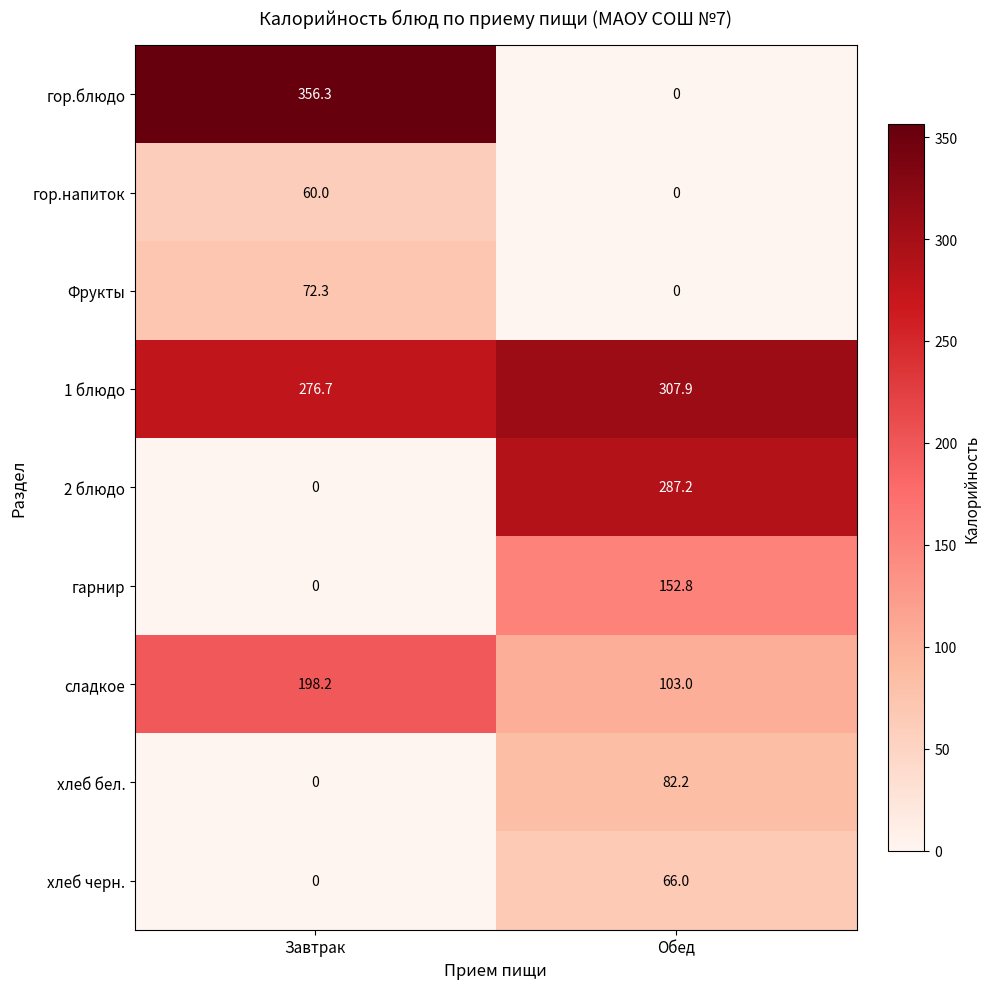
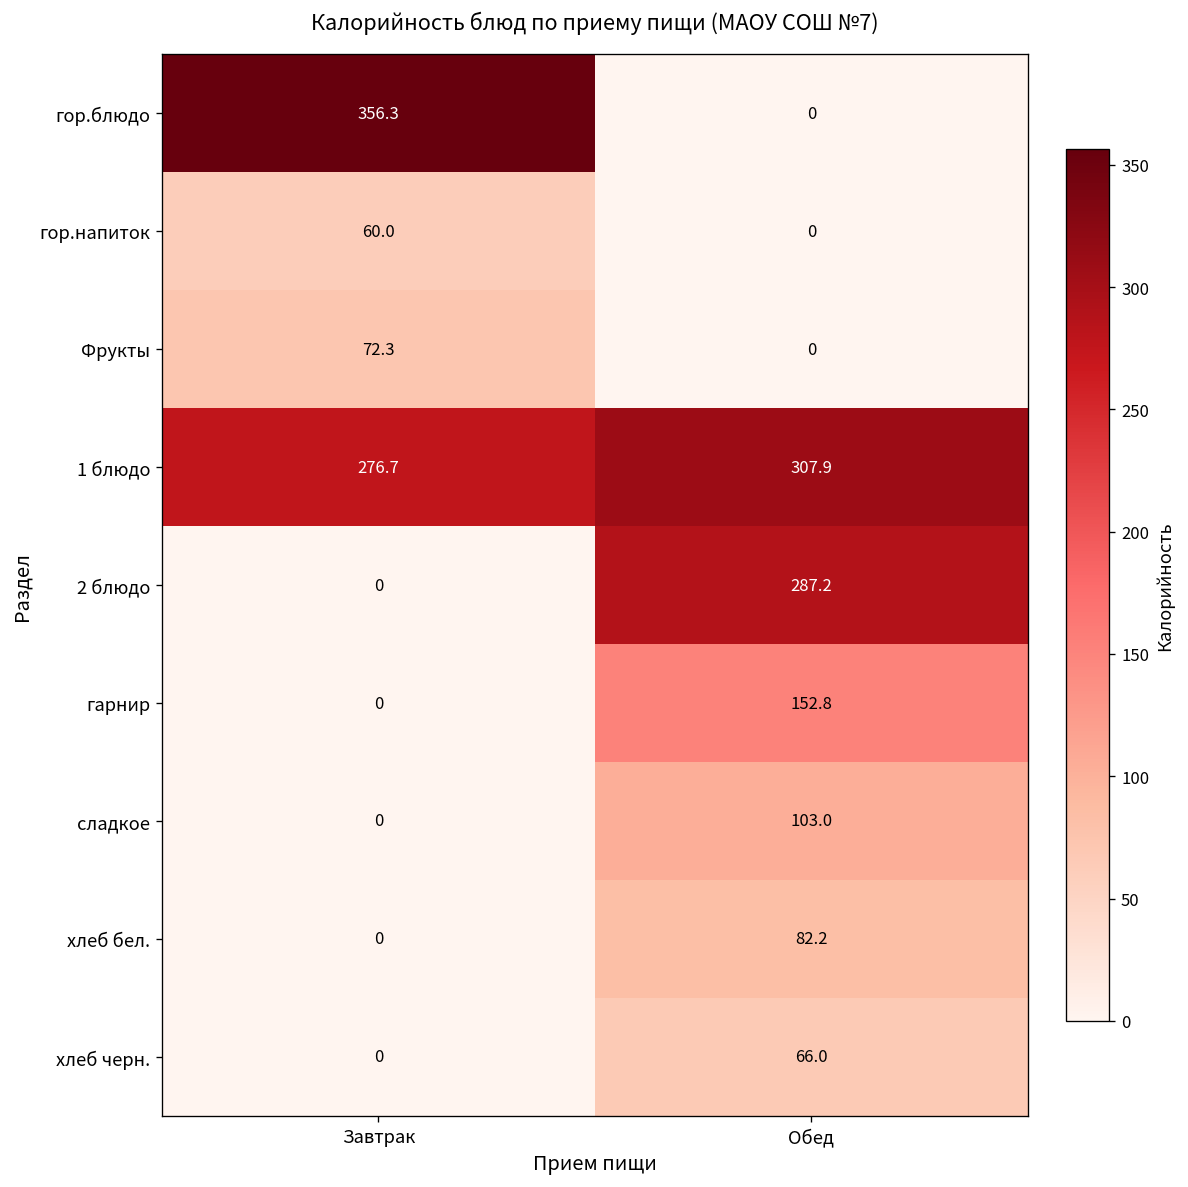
сладкое, Завтрак: 198.2 -> 0
